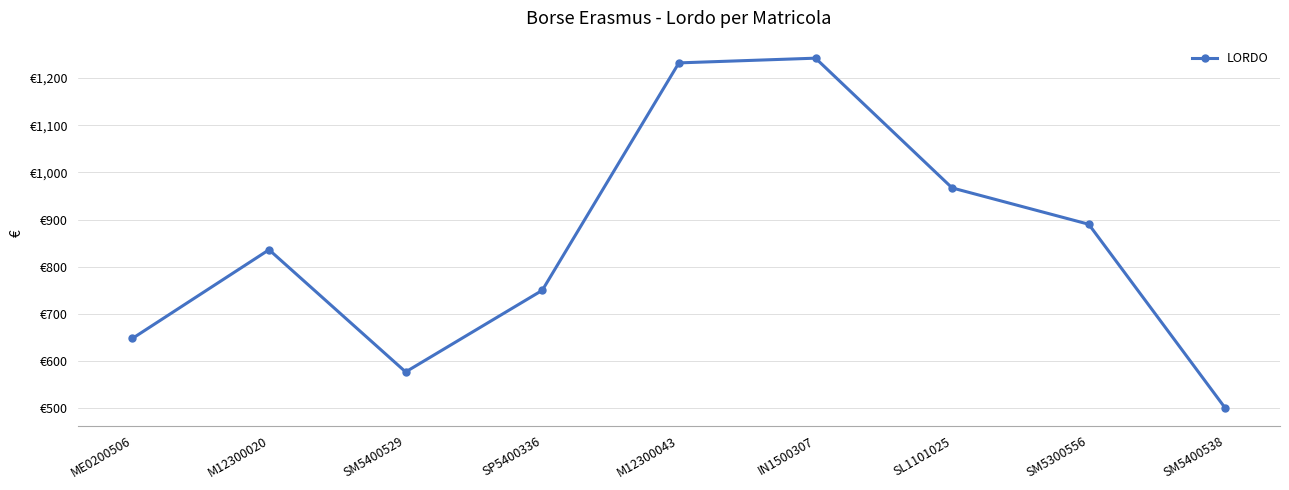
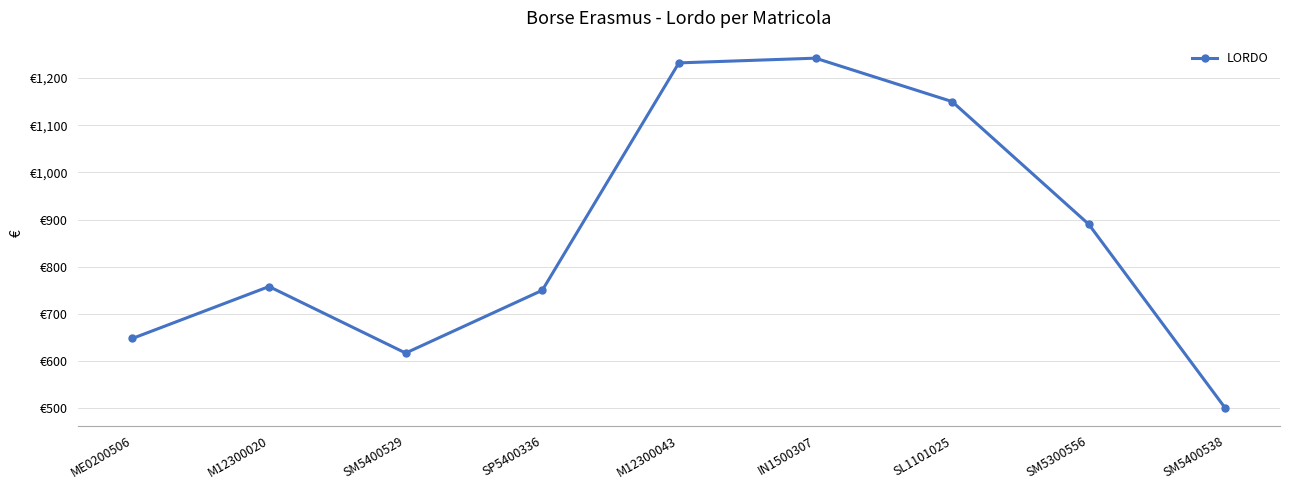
M12300020: €840 -> €760
SM5400529: €580 -> €620
SL1101025: €970 -> €1,150
